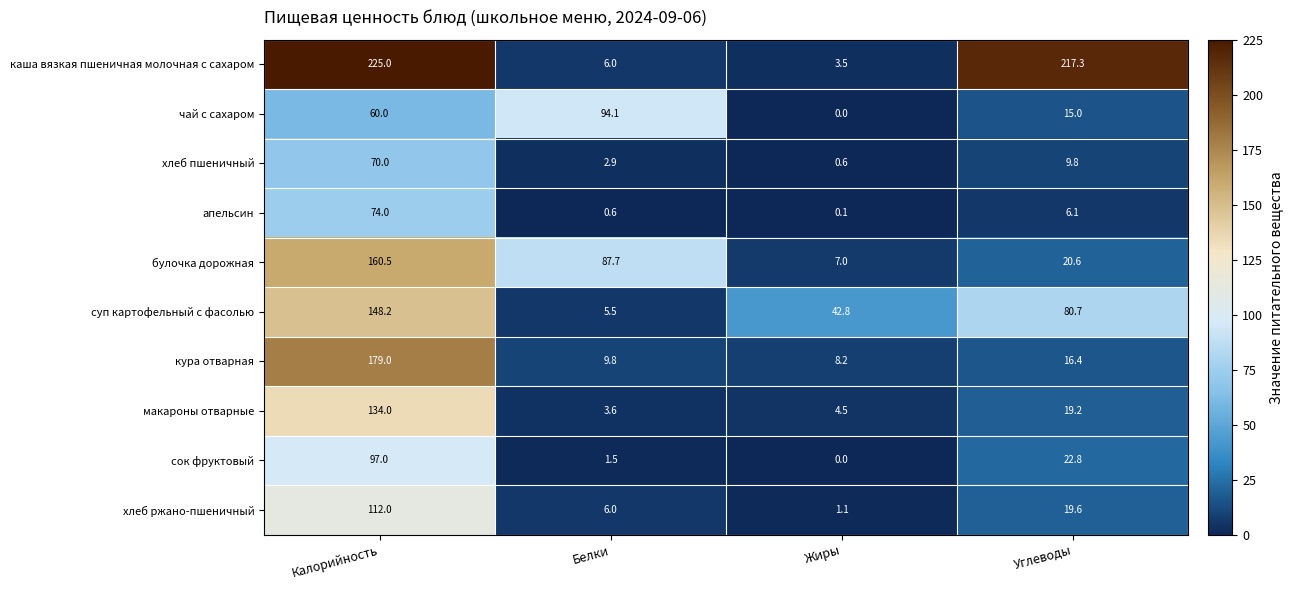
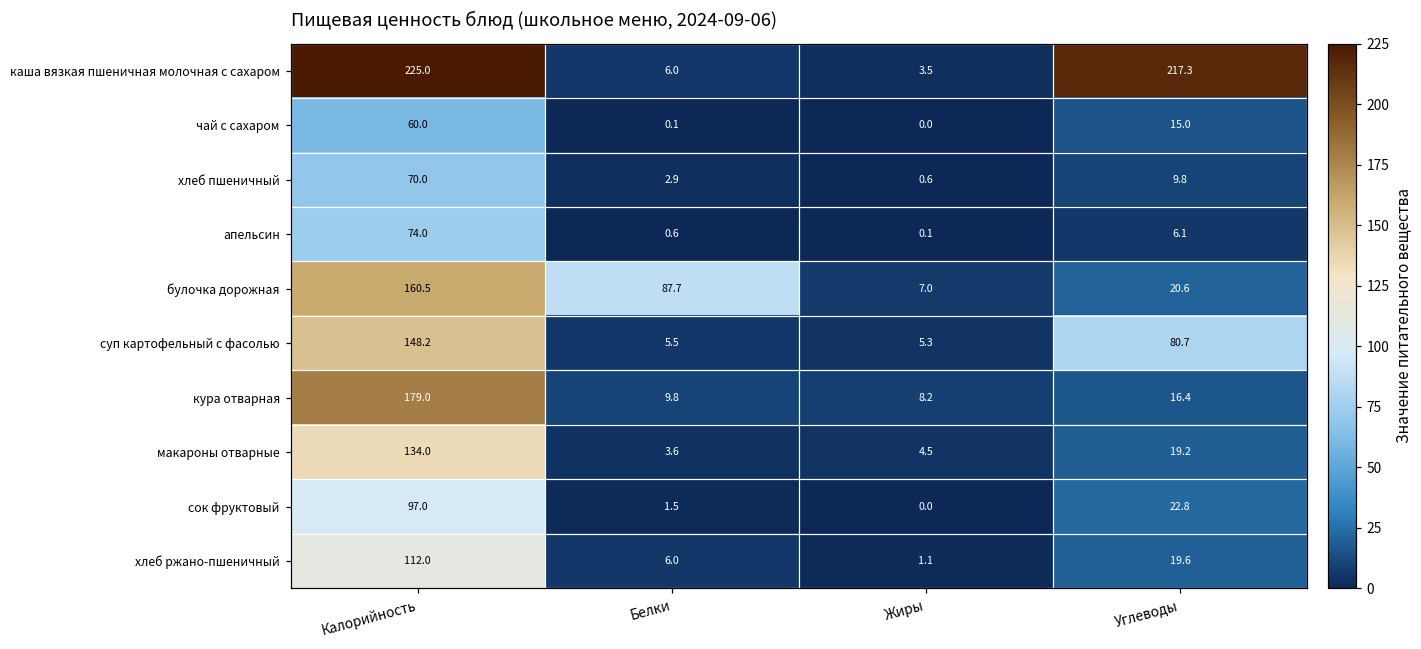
чай с сахаром, Белки: 94.1 -> 0.1
суп картофельный с фасолью, Жиры: 42.8 -> 5.3
